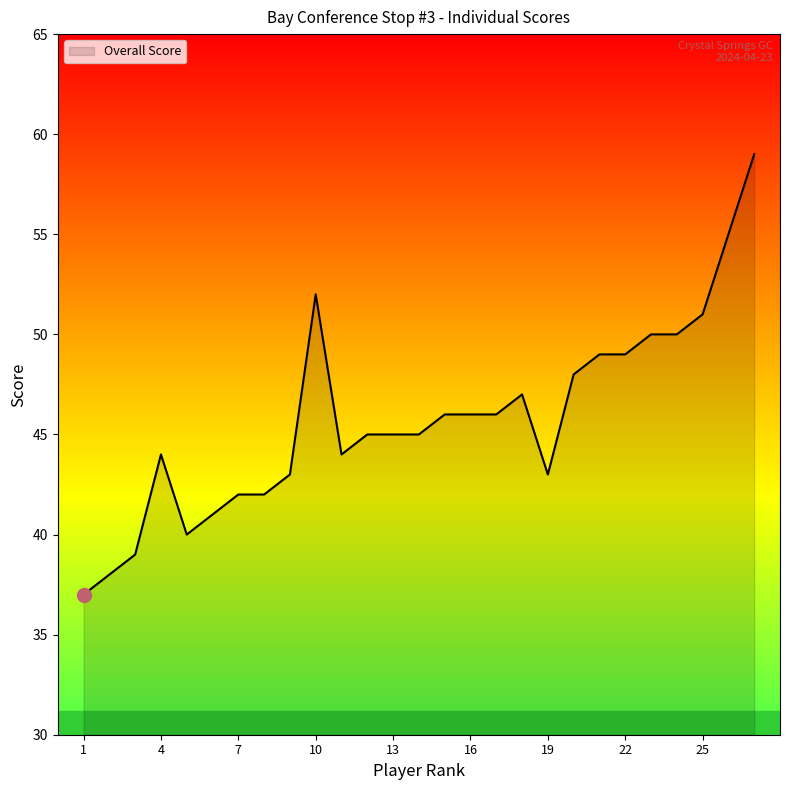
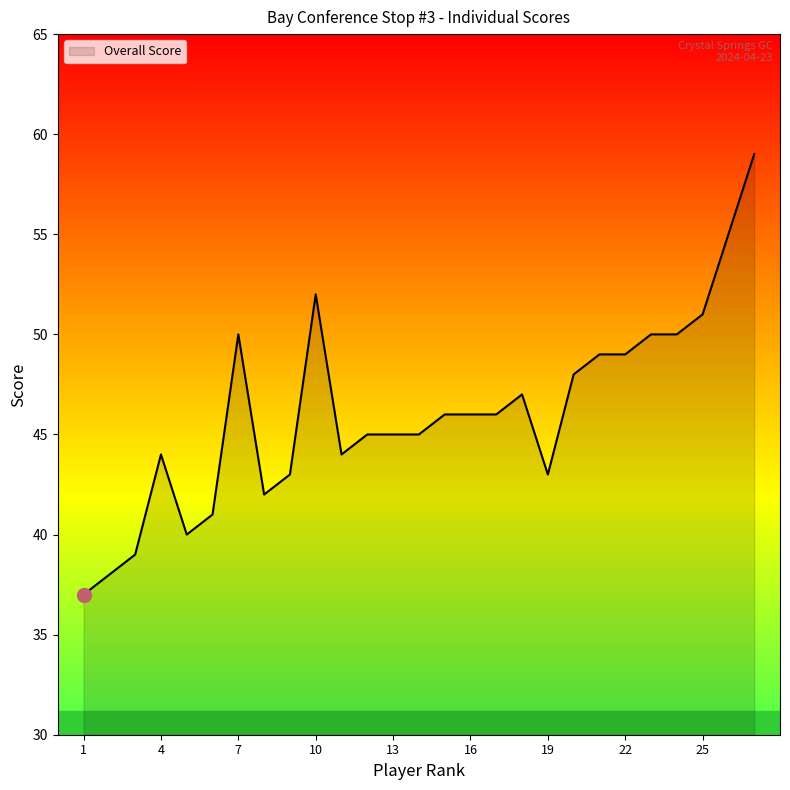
Overall Score, 7: 42 -> 50
